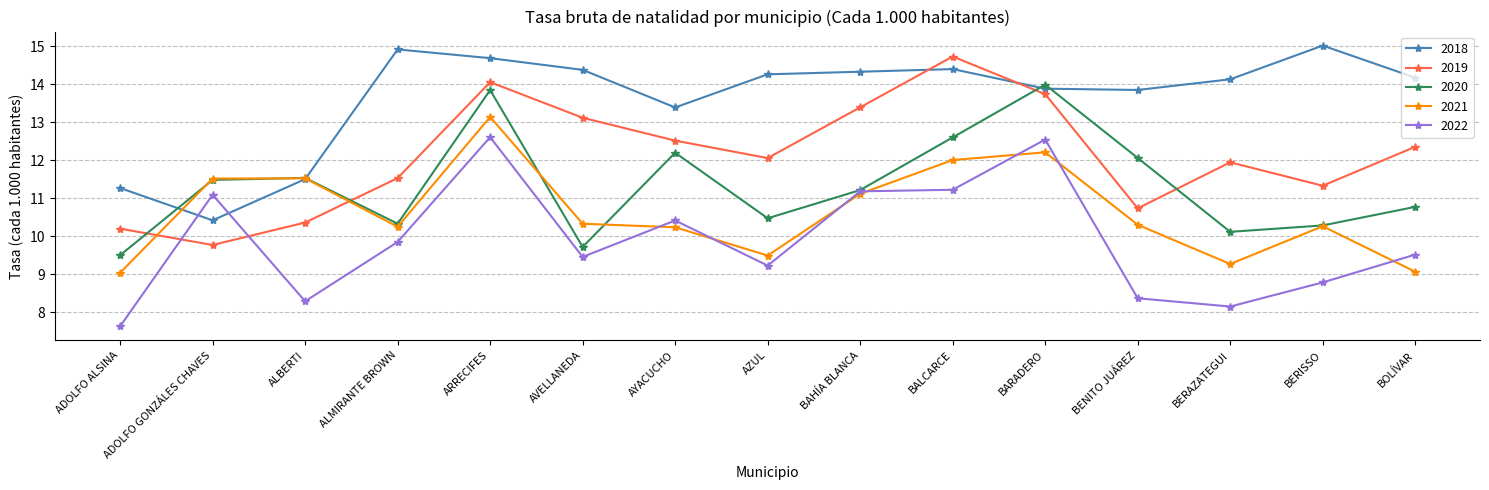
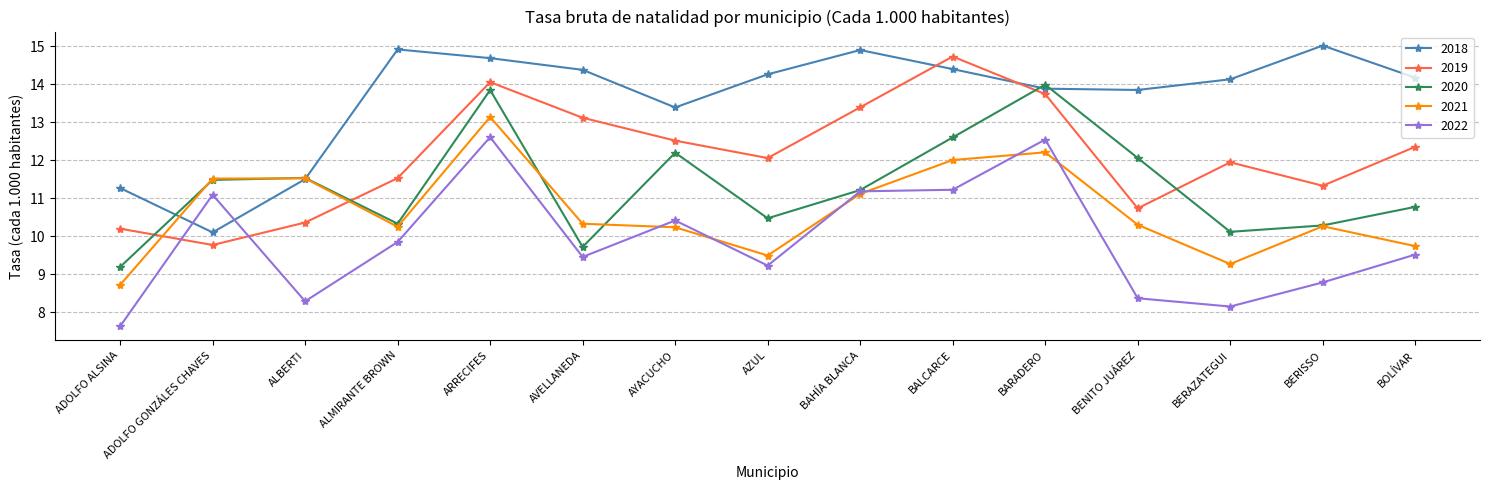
2020, ADOLFO ALSINA: 9.5 -> 9.2
2021, ADOLFO ALSINA: 9.0 -> 8.7
2018, ADOLFO GONZÁLES CHAVES: 10.4 -> 10.1
2018, BAHÍA BLANCA: 14.3 -> 14.9
2021, BOLÍVAR: 9.1 -> 9.7
